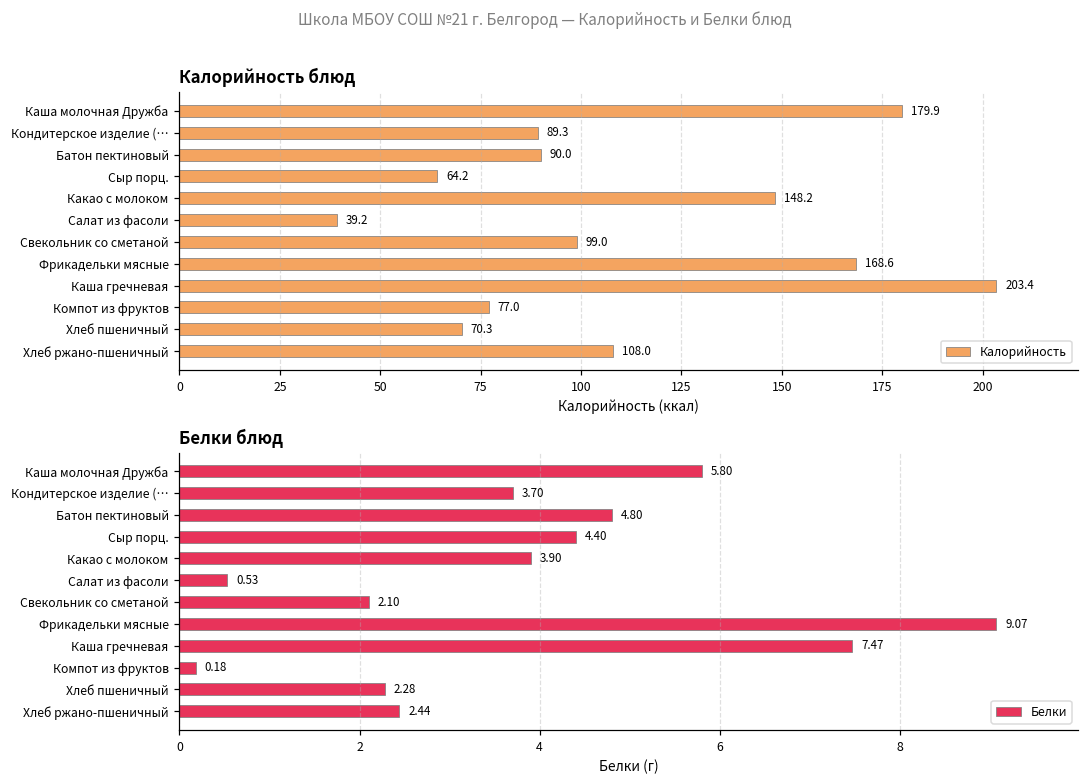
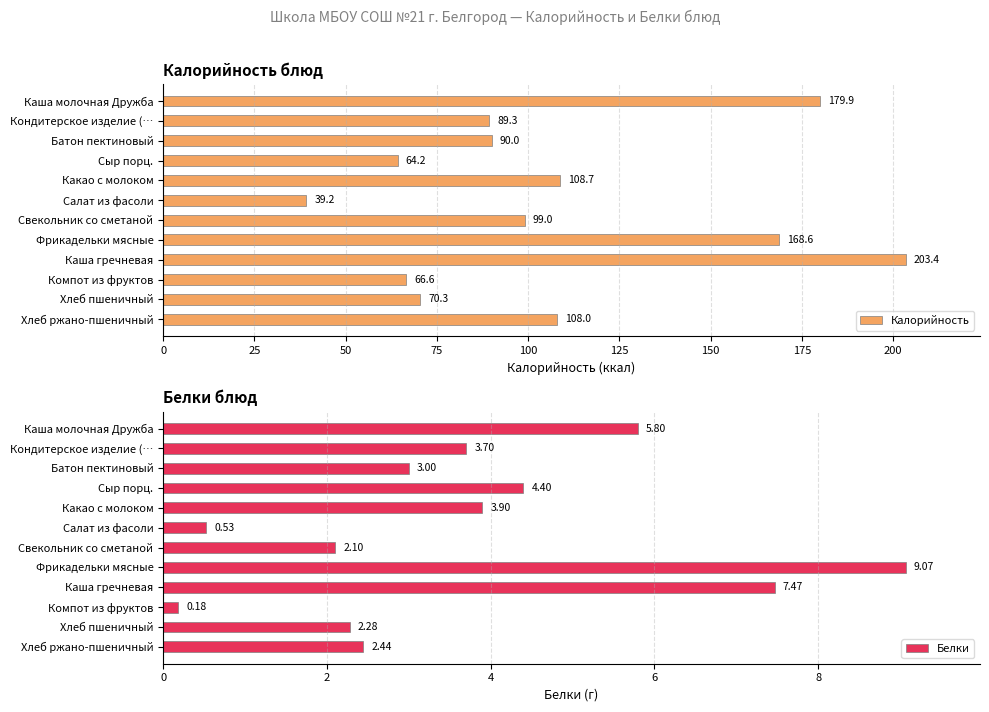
Калорийность блюд, Какао с молоком: 148.2 -> 108.7
Калорийность блюд, Компот из фруктов: 77.0 -> 66.6
Белки блюд, Батон пектиновый: 4.80 -> 3.00
